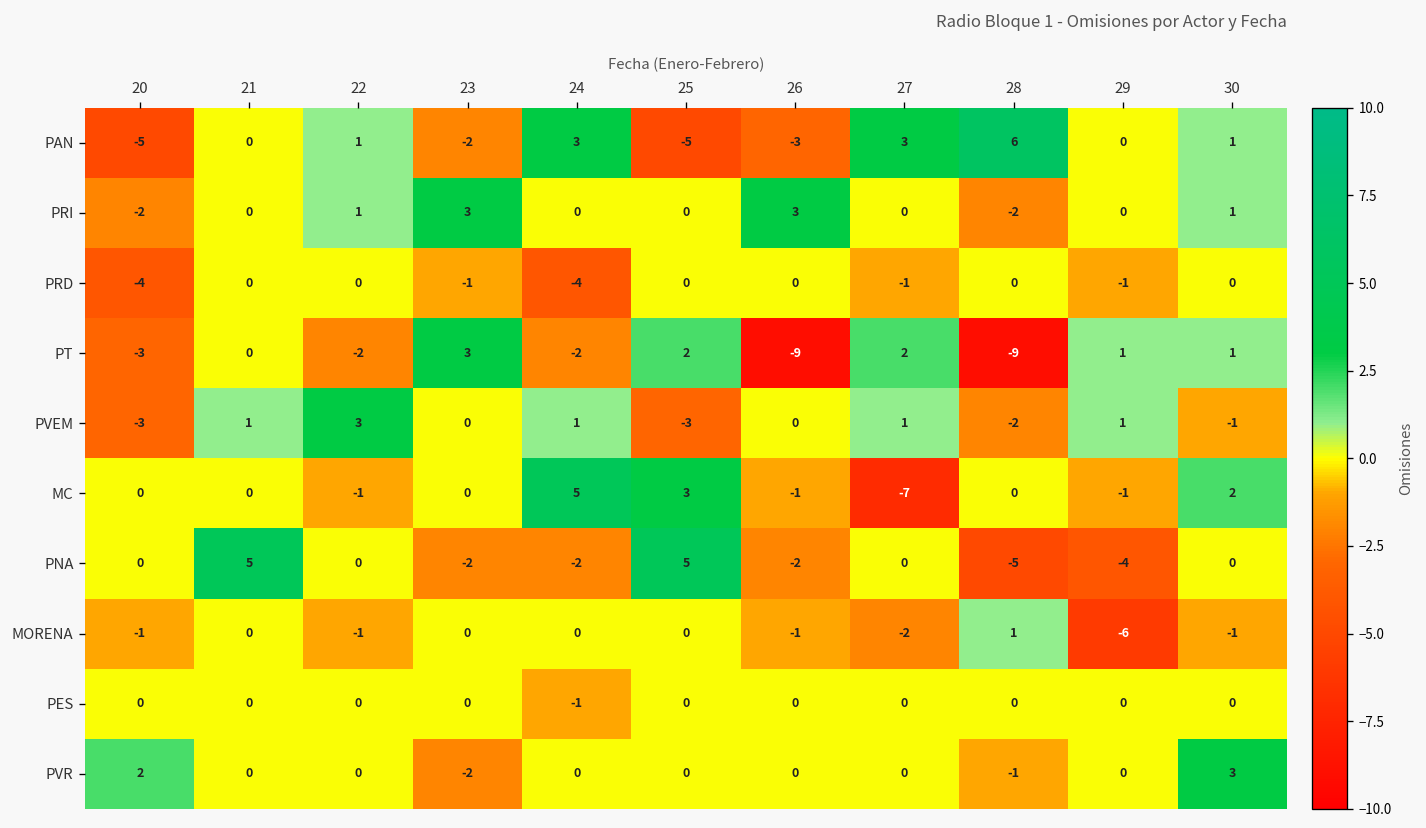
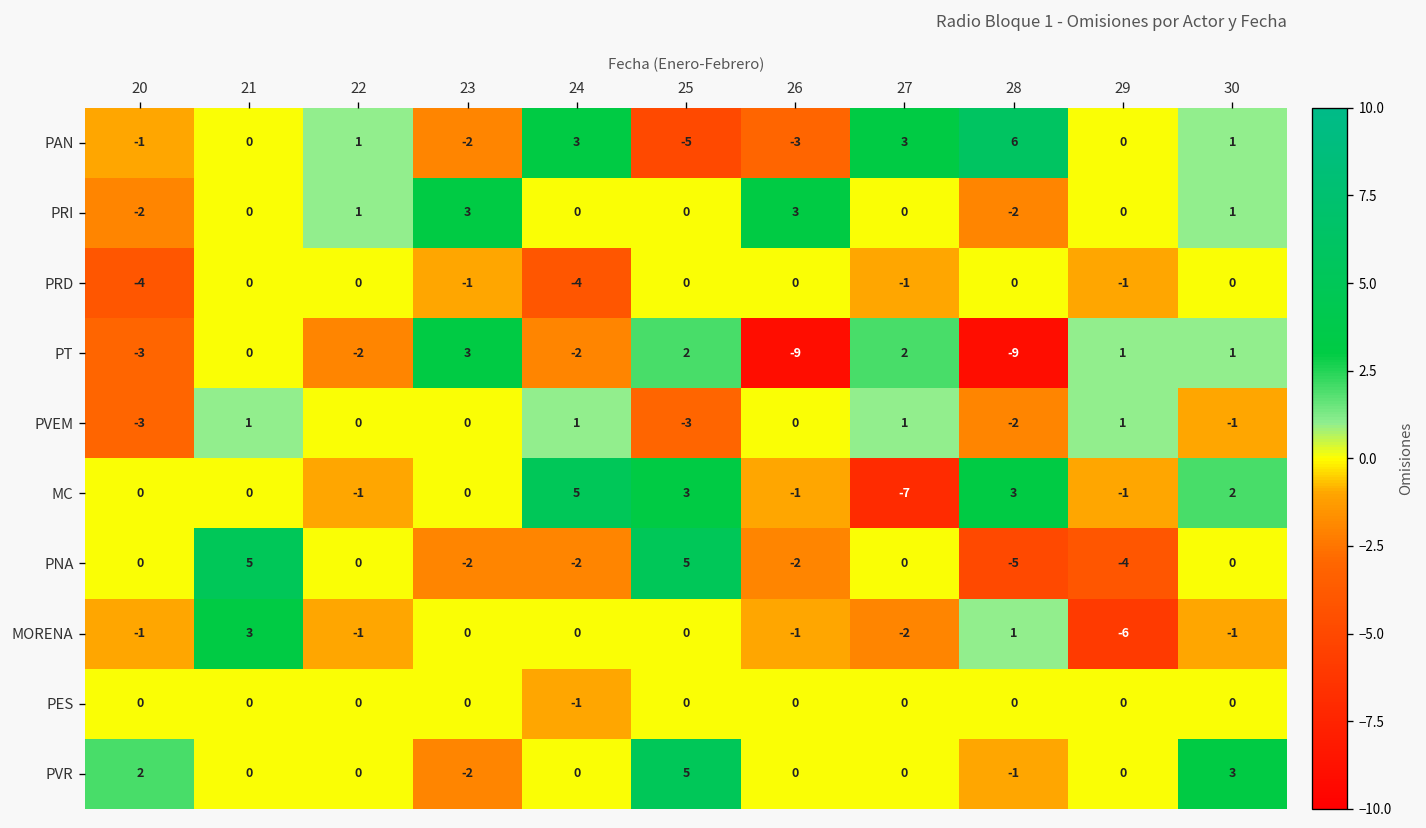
PAN, 20: -5 -> -1
PVEM, 22: 3 -> 0
MC, 28: 0 -> 3
MORENA, 21: 0 -> 3
PVR, 25: 0 -> 5
